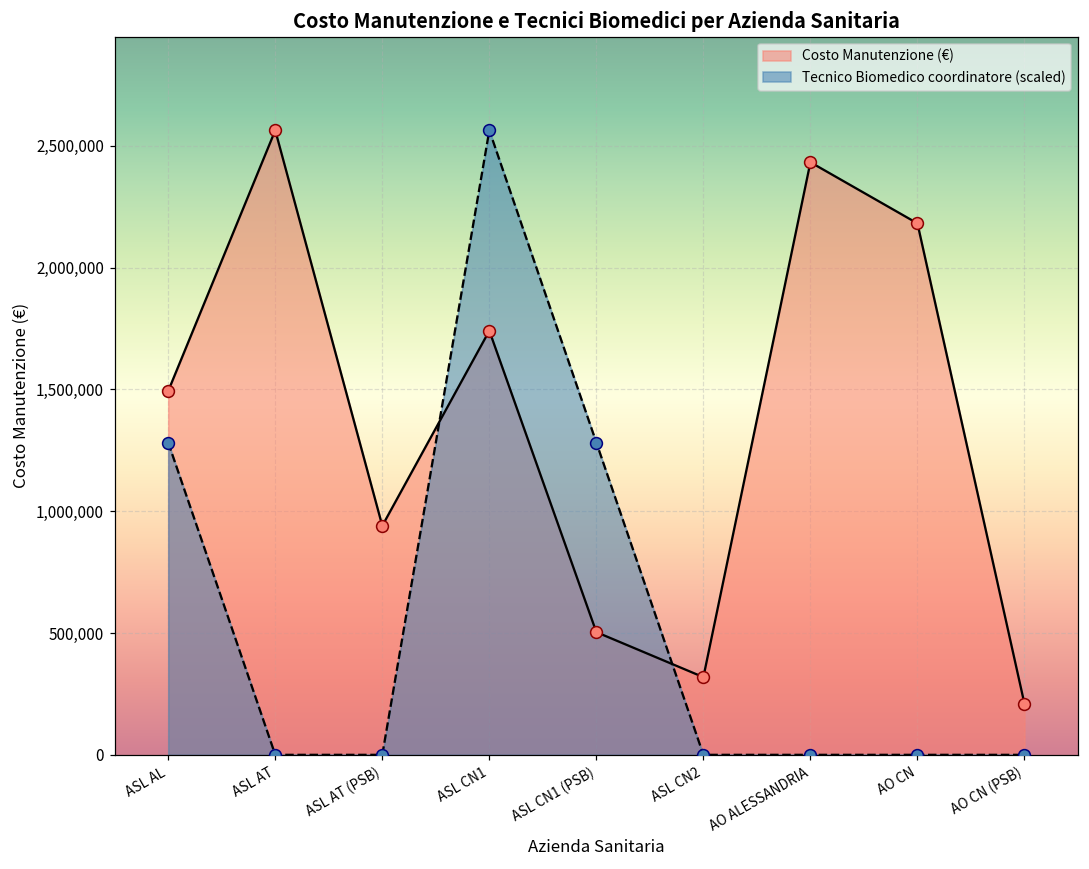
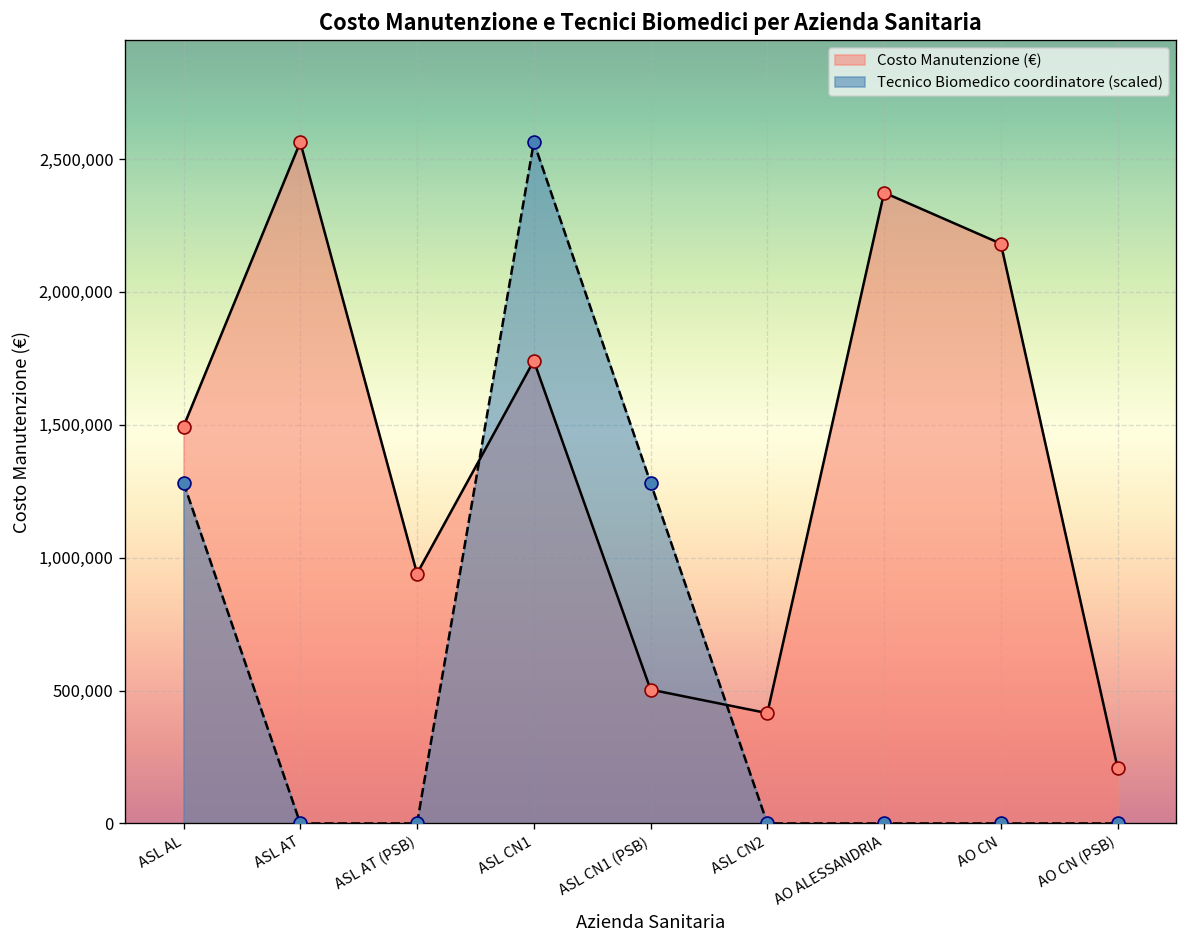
Costo Manutenzione (€), ASL CN2: 320,000 -> 420,000
Costo Manutenzione (€), AO ALESSANDRIA: 2,430,000 -> 2,370,000
